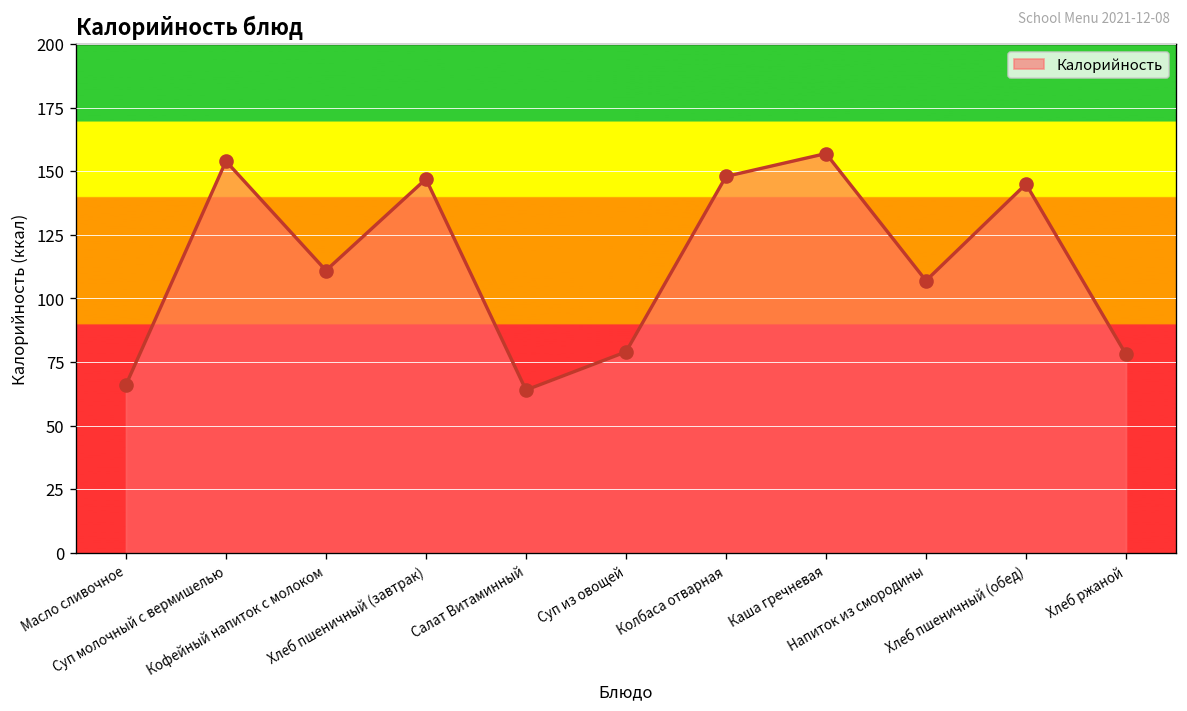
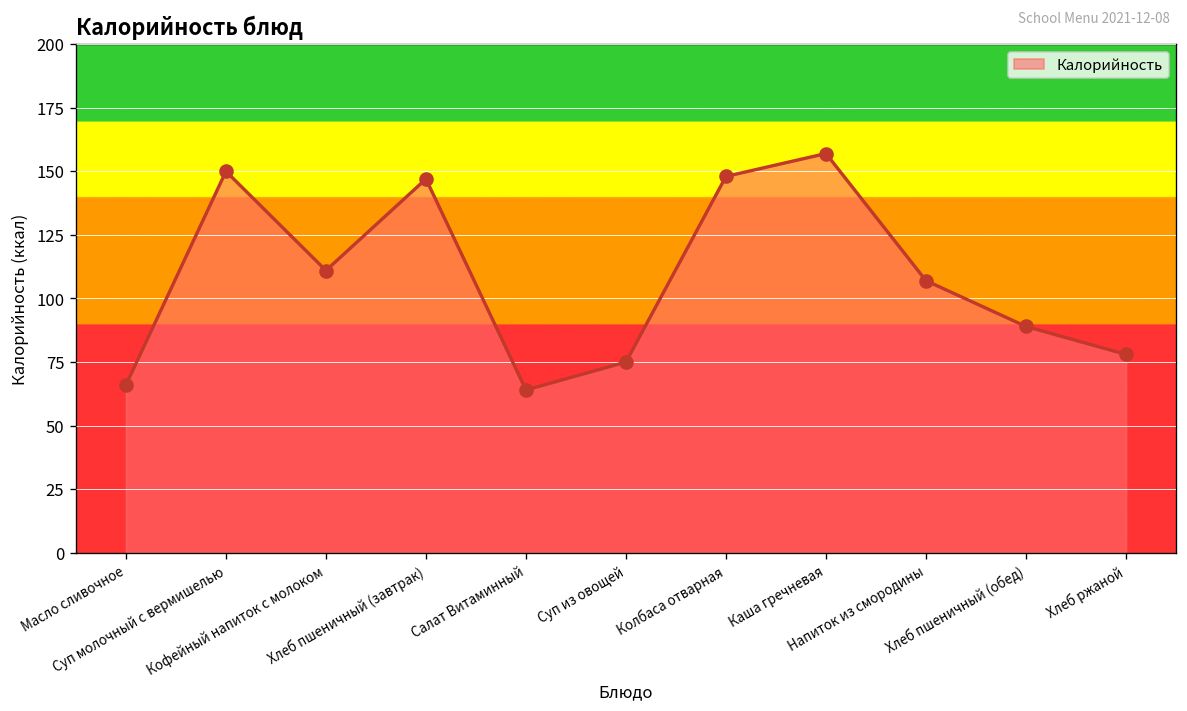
Суп молочный с вермишелью: 154 -> 150
Суп из овощей: 79 -> 75
Хлеб пшеничный (обед): 145 -> 89
